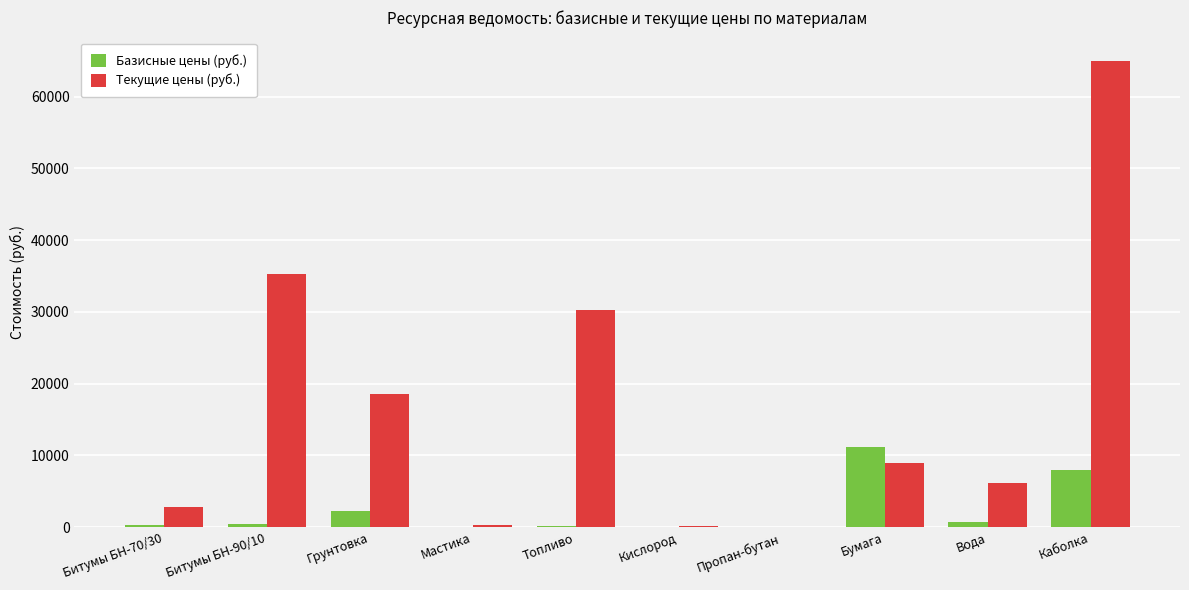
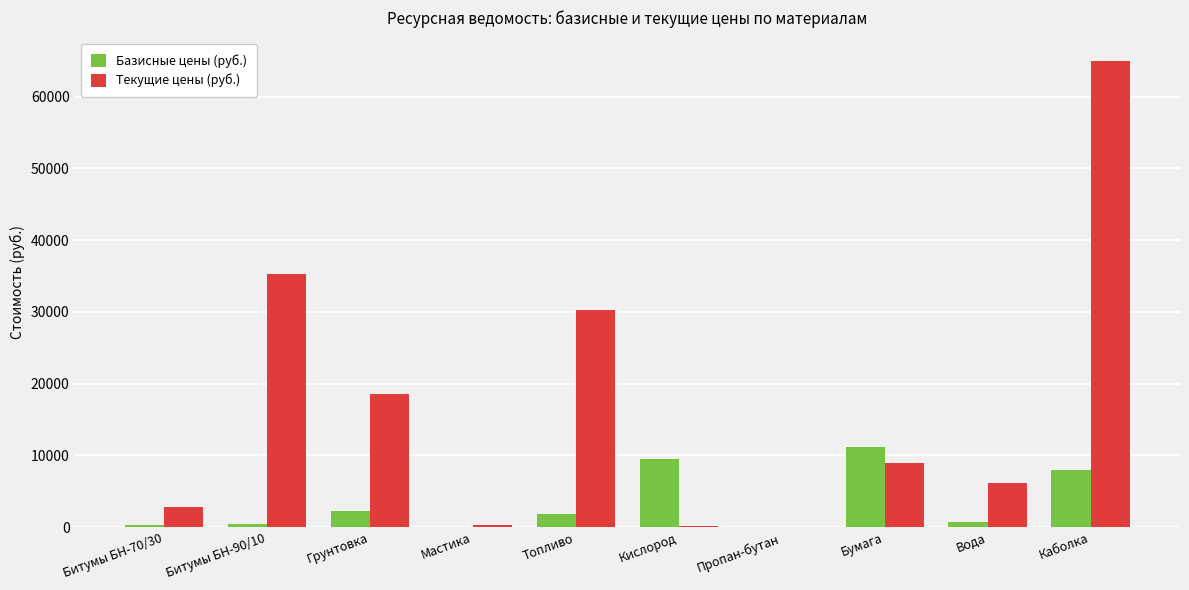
Базисные цены (руб.), Топливо: 0 -> 2000
Базисные цены (руб.), Кислород: 0 -> 10000
